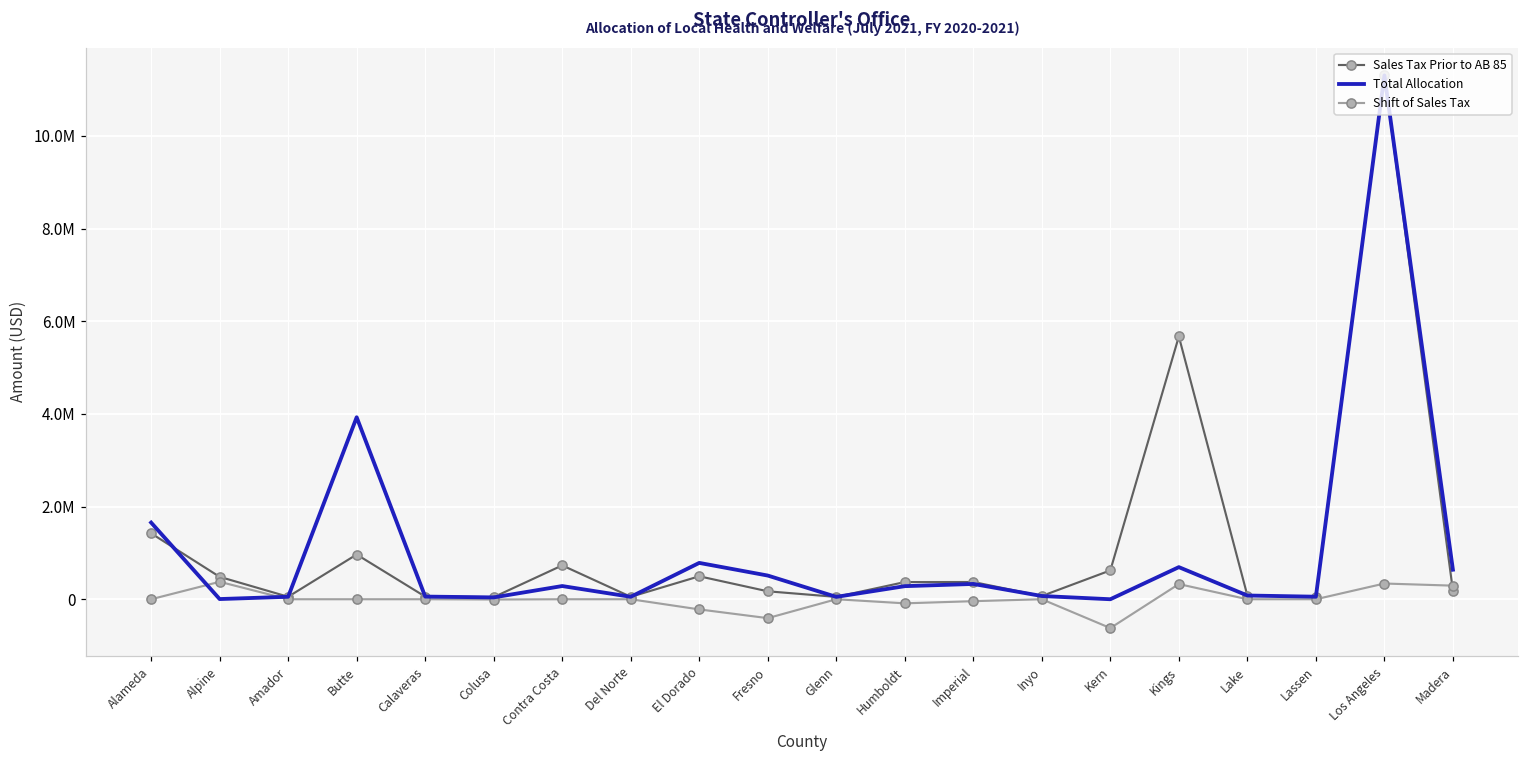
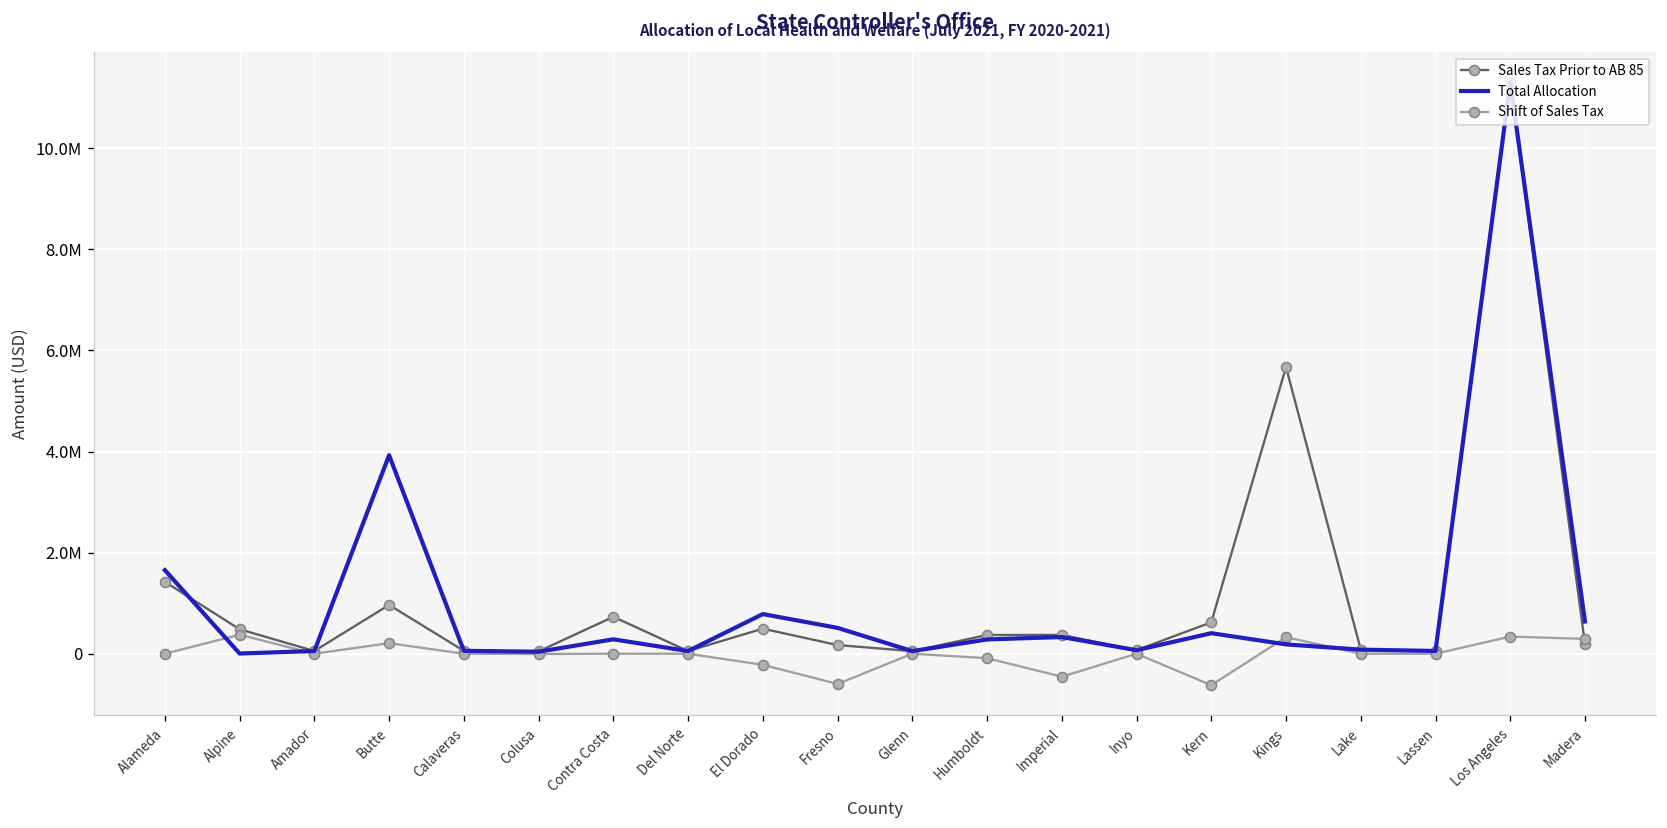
Shift of Sales Tax, Butte: 0 -> 200000
Shift of Sales Tax, Fresno: -400000 -> -600000
Shift of Sales Tax, Imperial: 0 -> -500000
Total Allocation, Kern: 0 -> 400000
Total Allocation, Kings: 700000 -> 200000
